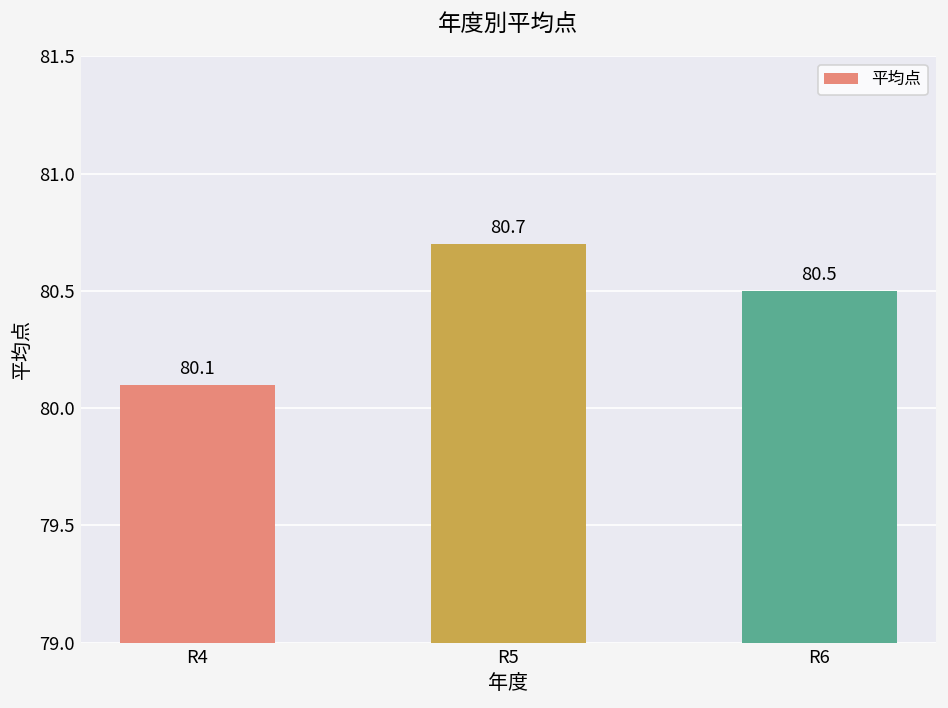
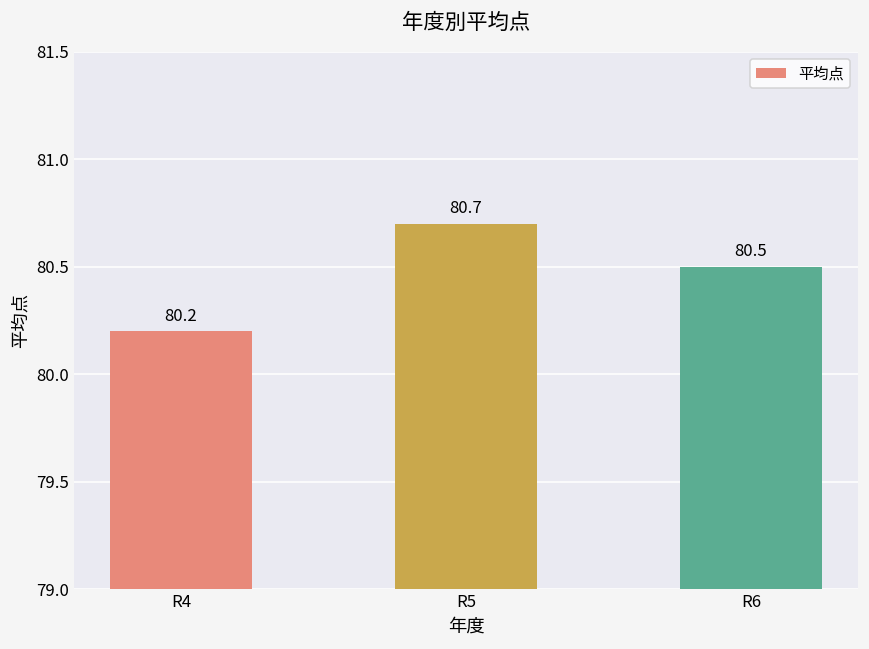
R4: 80.1 -> 80.2
